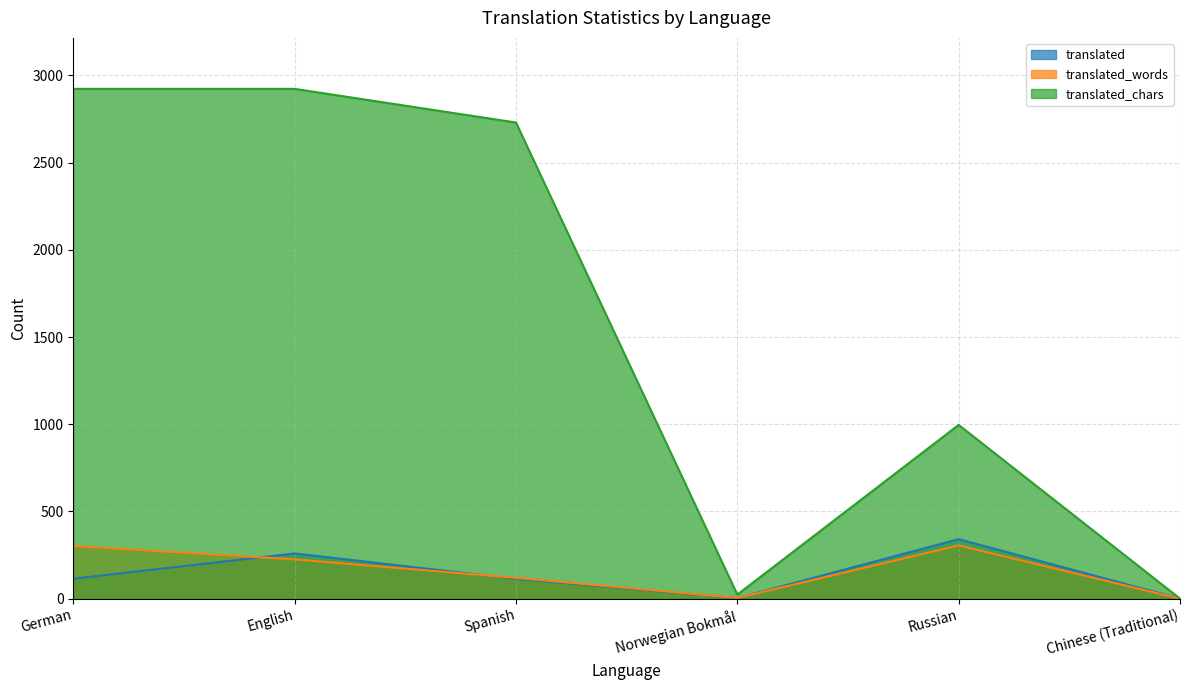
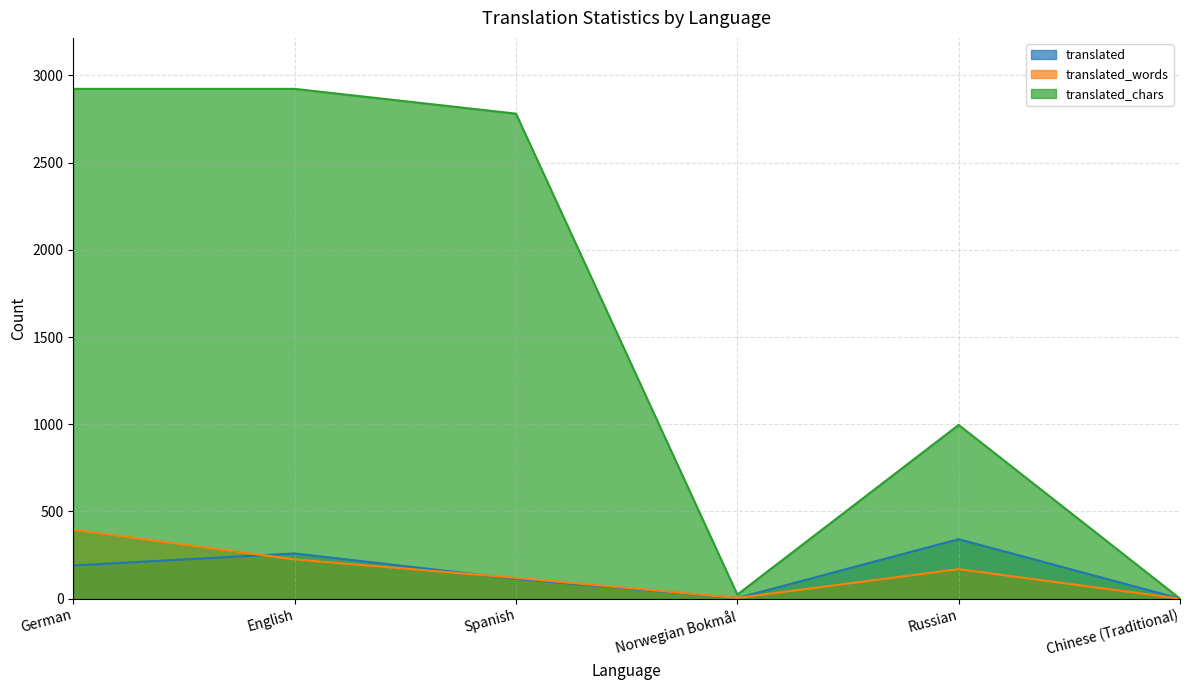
translated, German: 110 -> 190
translated_words, German: 300 -> 400
translated_chars, Spanish: 2730 -> 2780
translated_words, Russian: 310 -> 170
